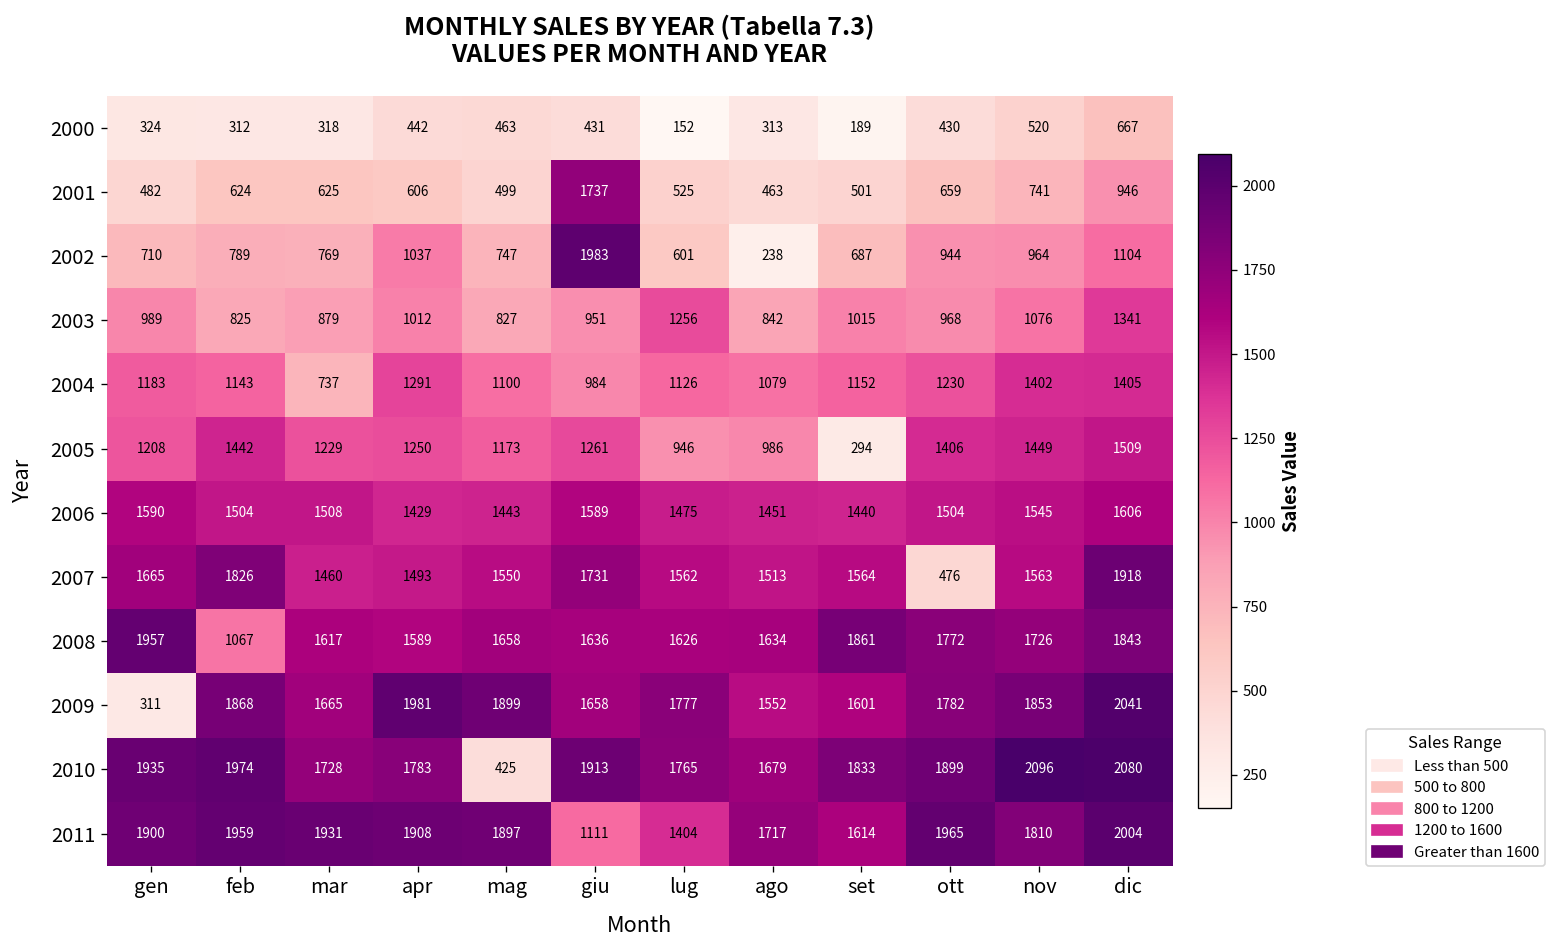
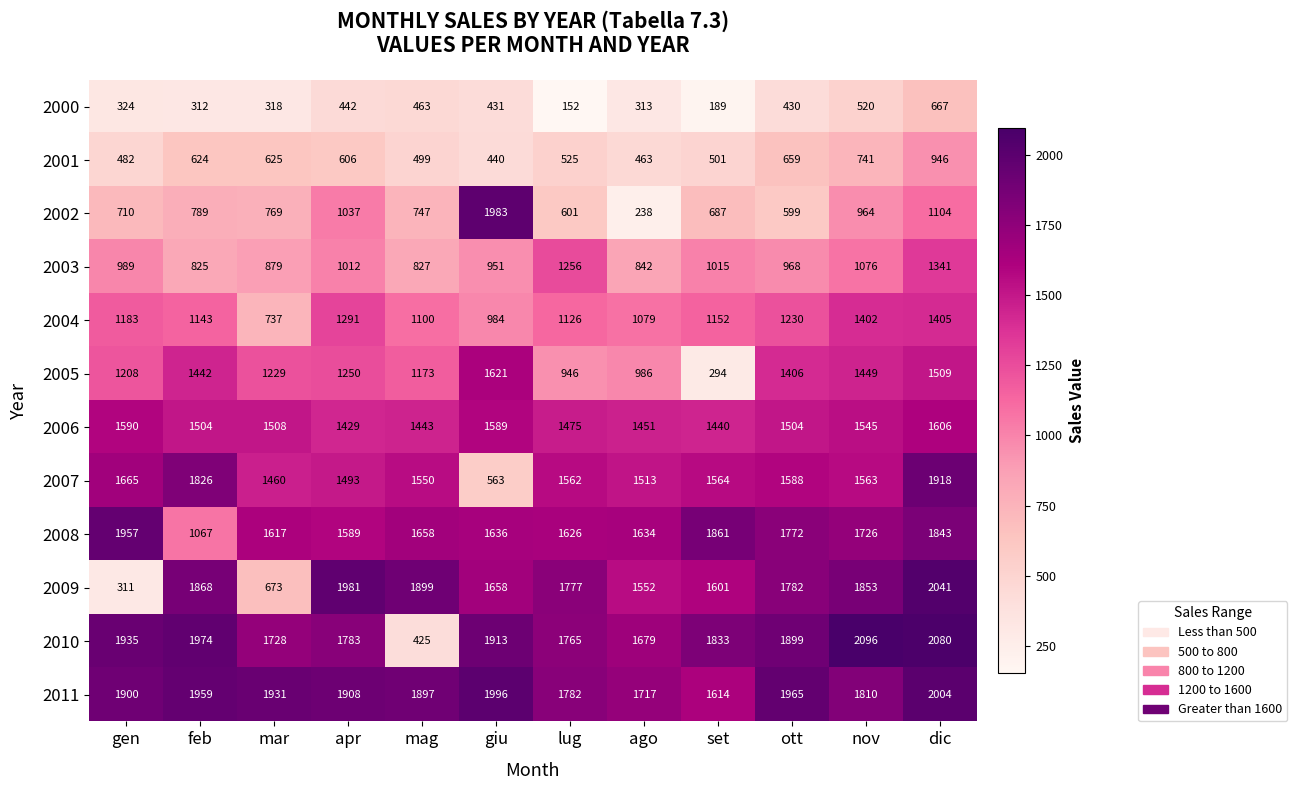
2001, giu: 1737 -> 440
2002, ott: 944 -> 599
2005, giu: 1261 -> 1621
2007, giu: 1731 -> 563
2007, ott: 476 -> 1588
2009, mar: 1665 -> 673
2011, giu: 1111 -> 1996
2011, lug: 1404 -> 1782
